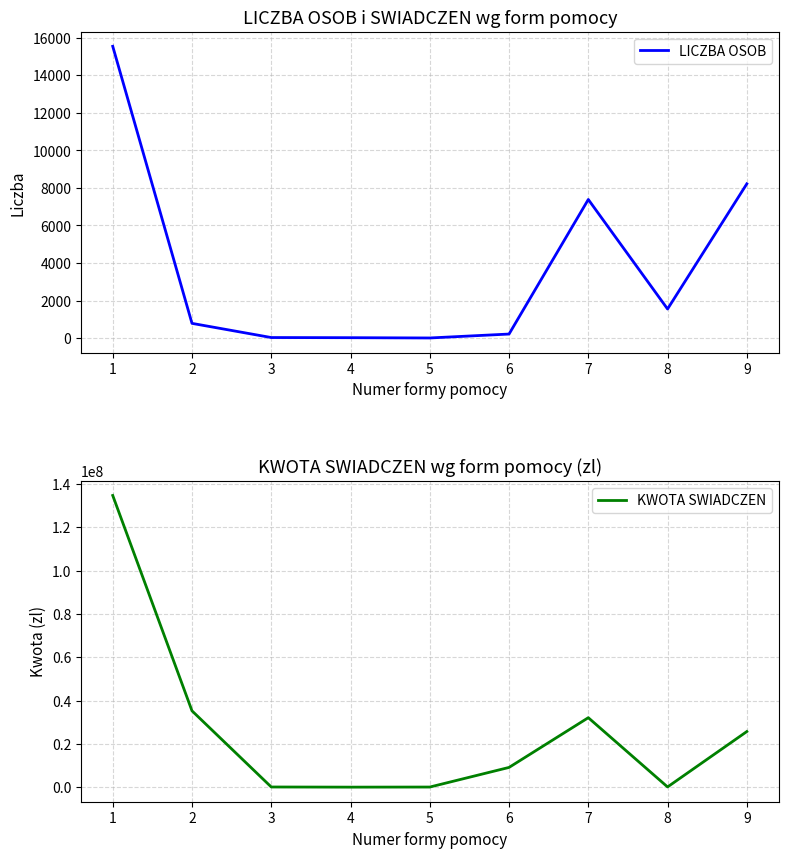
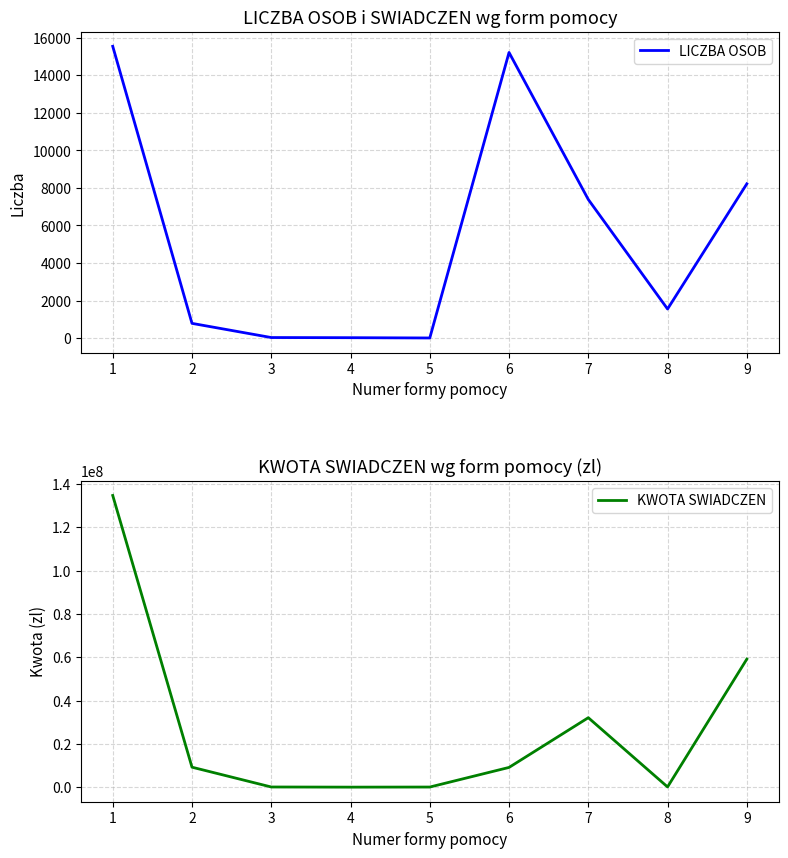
LICZBA OSOB i SWIADCZEN wg form pomocy, 6: 200 -> 15200
KWOTA SWIADCZEN wg form pomocy (zl), 2: 35000000 -> 9000000
KWOTA SWIADCZEN wg form pomocy (zl), 9: 26000000 -> 59000000
